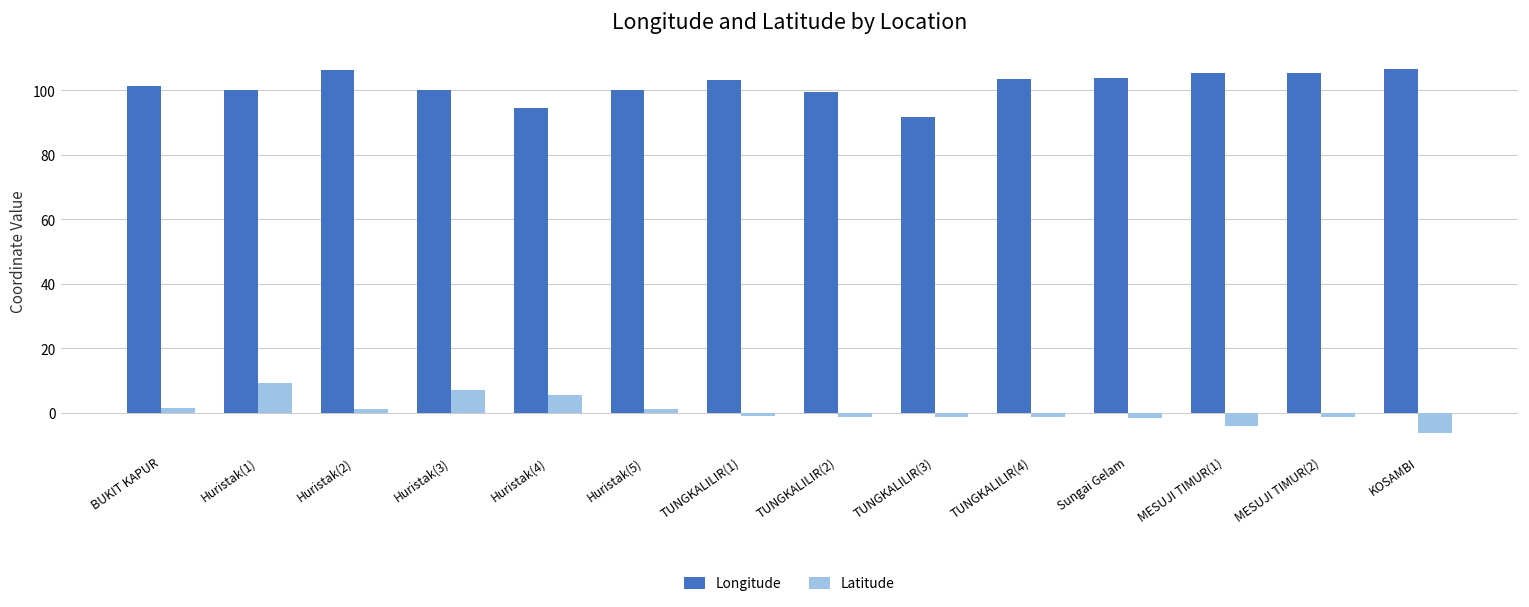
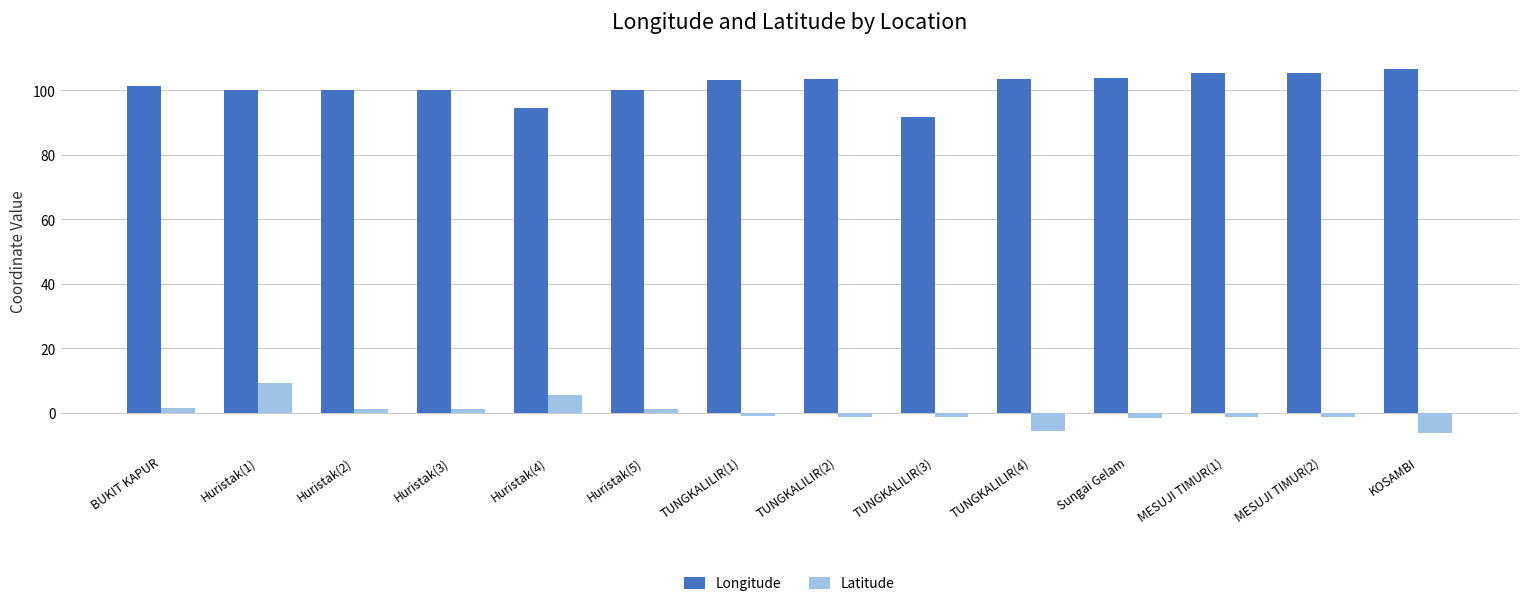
Longitude, Huristak(2): 106 -> 100
Latitude, Huristak(3): 7 -> 1
Longitude, TUNGKALILIR(2): 99 -> 103
Latitude, TUNGKALILIR(4): -1 -> -5
Latitude, MESUJI TIMUR(1): -4 -> -1
